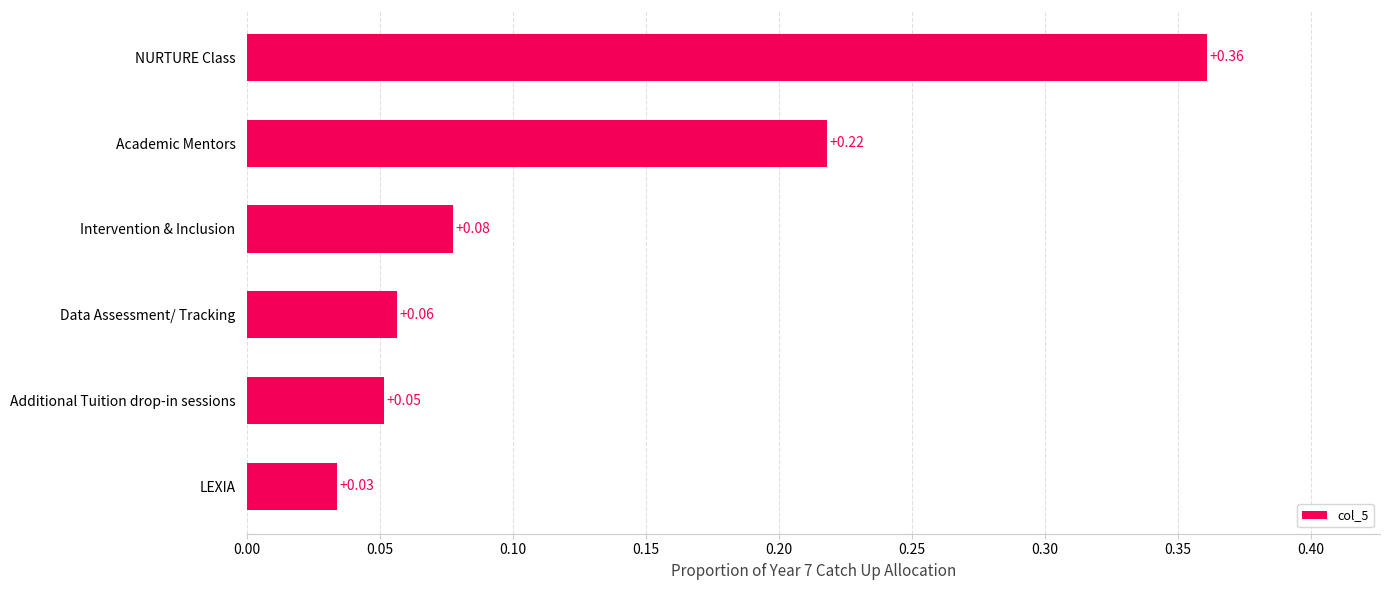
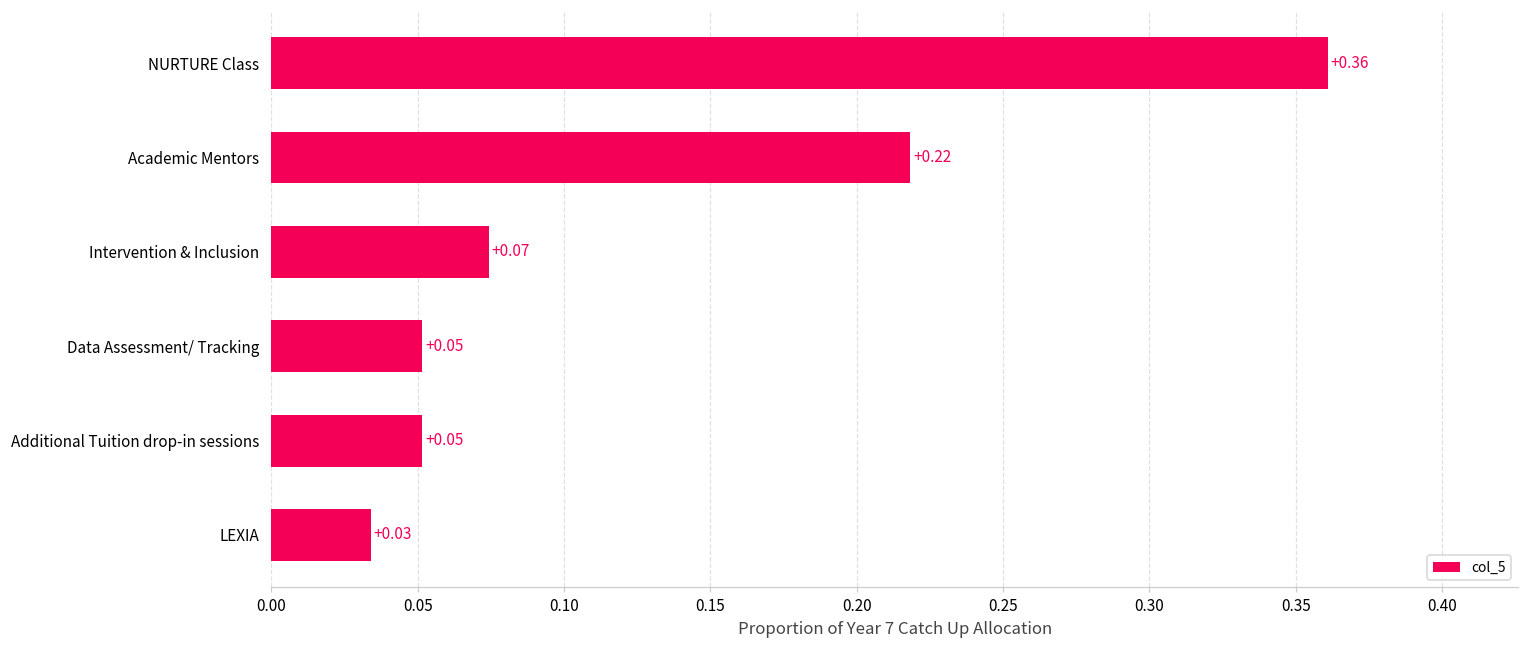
Intervention & Inclusion: +0.08 -> +0.07
Data Assessment/ Tracking: +0.06 -> +0.05
